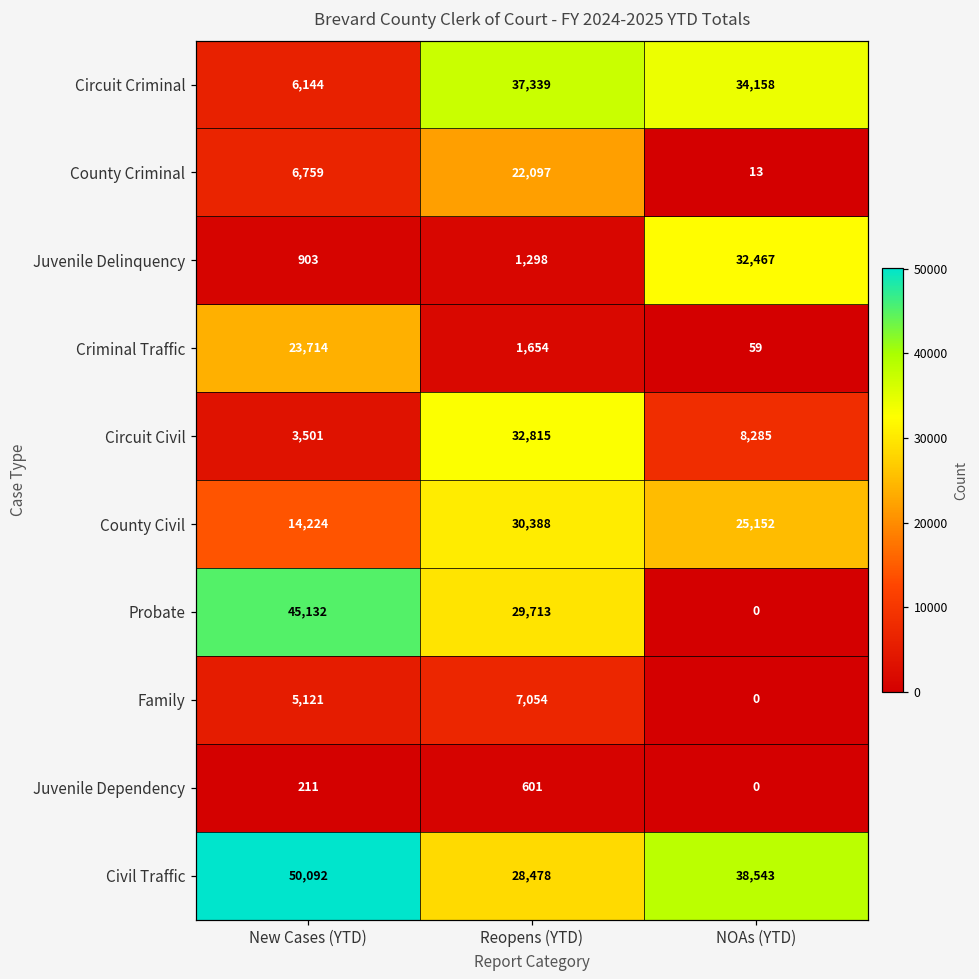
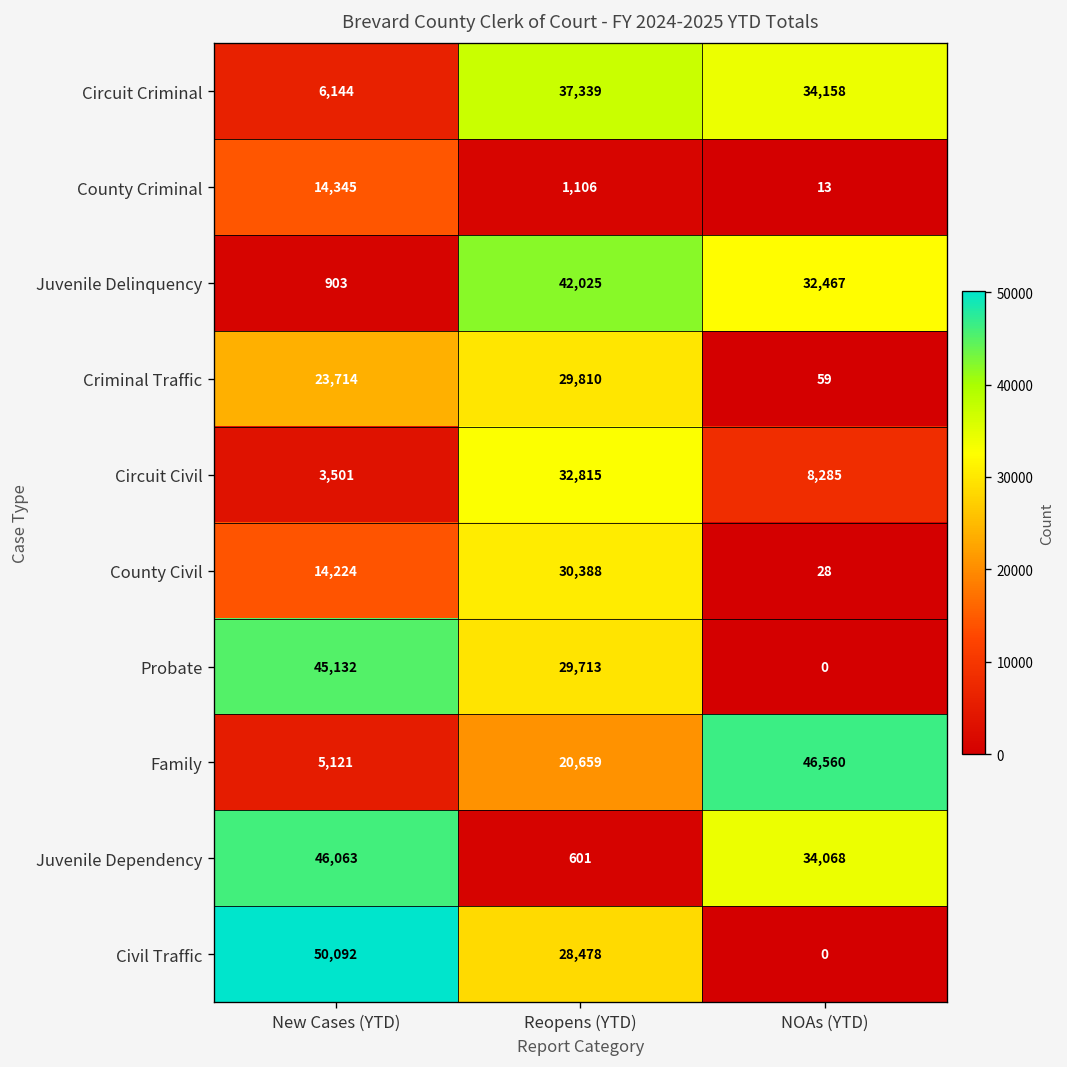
County Criminal, New Cases (YTD): 6,759 -> 14,345
County Criminal, Reopens (YTD): 22,097 -> 1,106
Juvenile Delinquency, Reopens (YTD): 1,298 -> 42,025
Criminal Traffic, Reopens (YTD): 1,654 -> 29,810
County Civil, NOAs (YTD): 25,152 -> 28
Family, Reopens (YTD): 7,054 -> 20,659
Family, NOAs (YTD): 0 -> 46,560
Juvenile Dependency, New Cases (YTD): 211 -> 46,063
Juvenile Dependency, NOAs (YTD): 0 -> 34,068
Civil Traffic, NOAs (YTD): 38,543 -> 0
